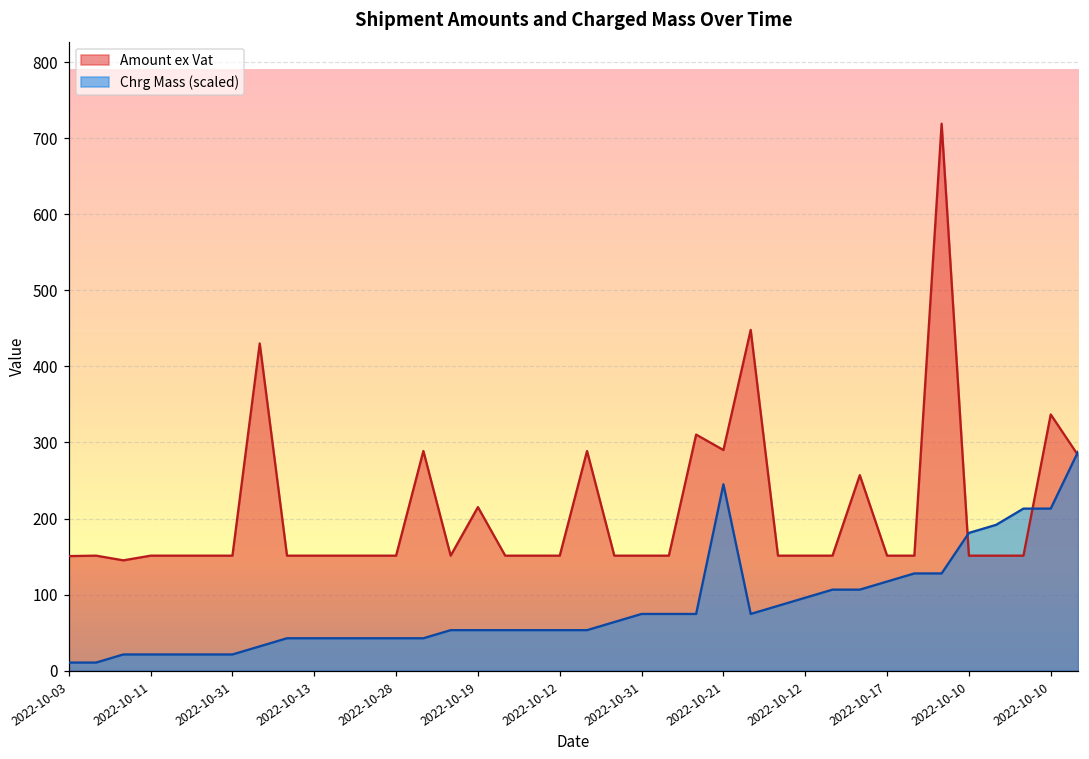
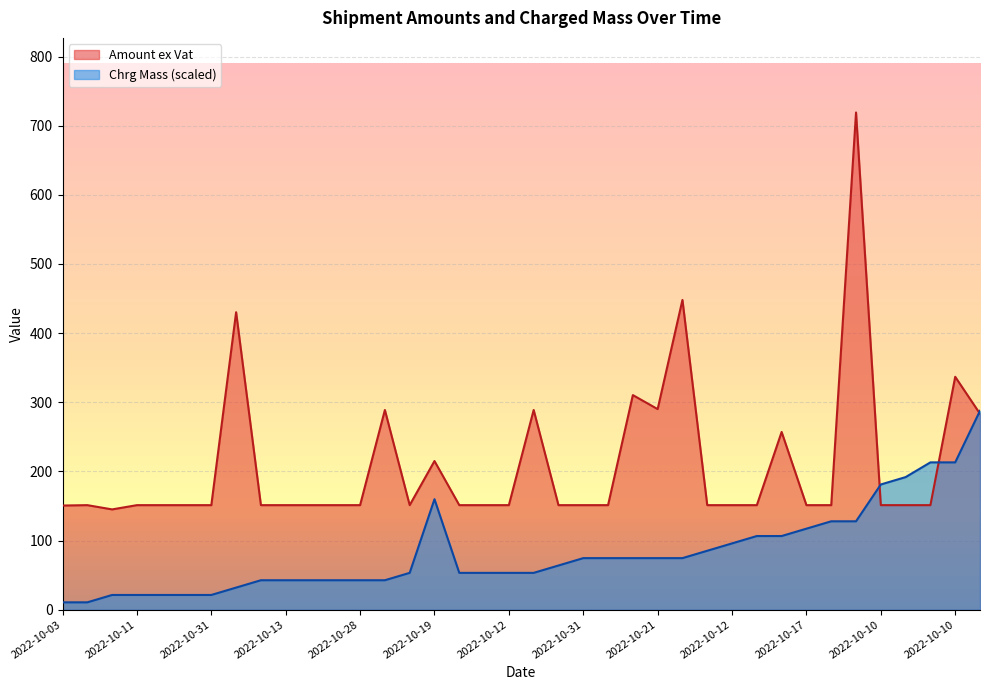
Chrg Mass (scaled), 2022-10-19: 50 -> 160
Chrg Mass (scaled), 2022-10-21: 250 -> 70
